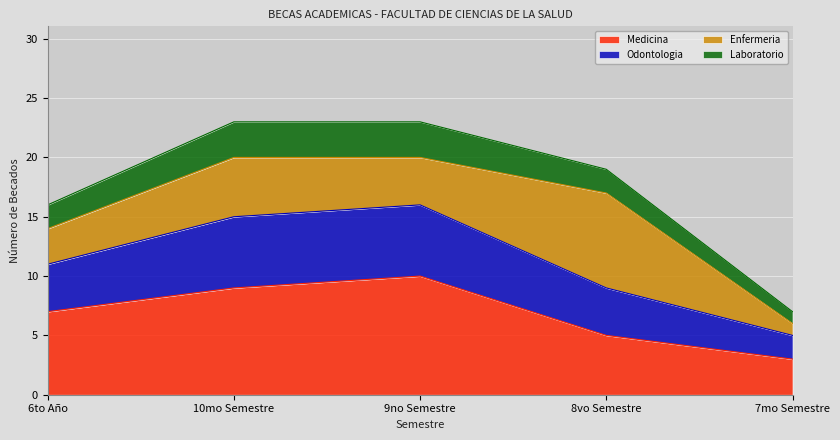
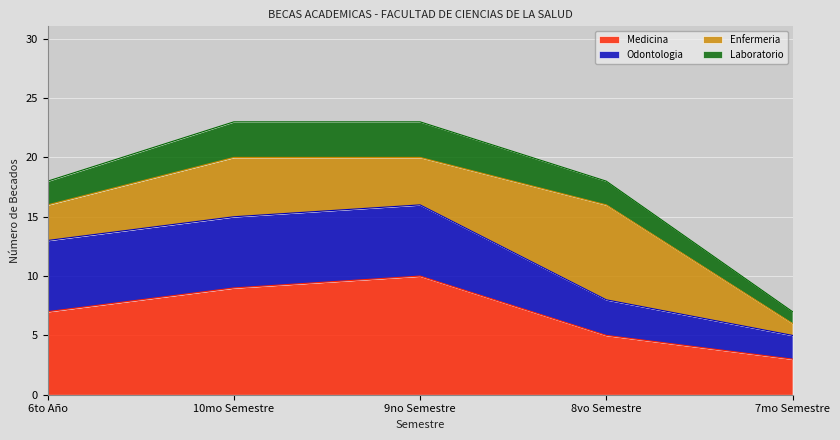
Odontologia, 6to Año: 4 -> 6
Odontologia, 8vo Semestre: 4 -> 3
